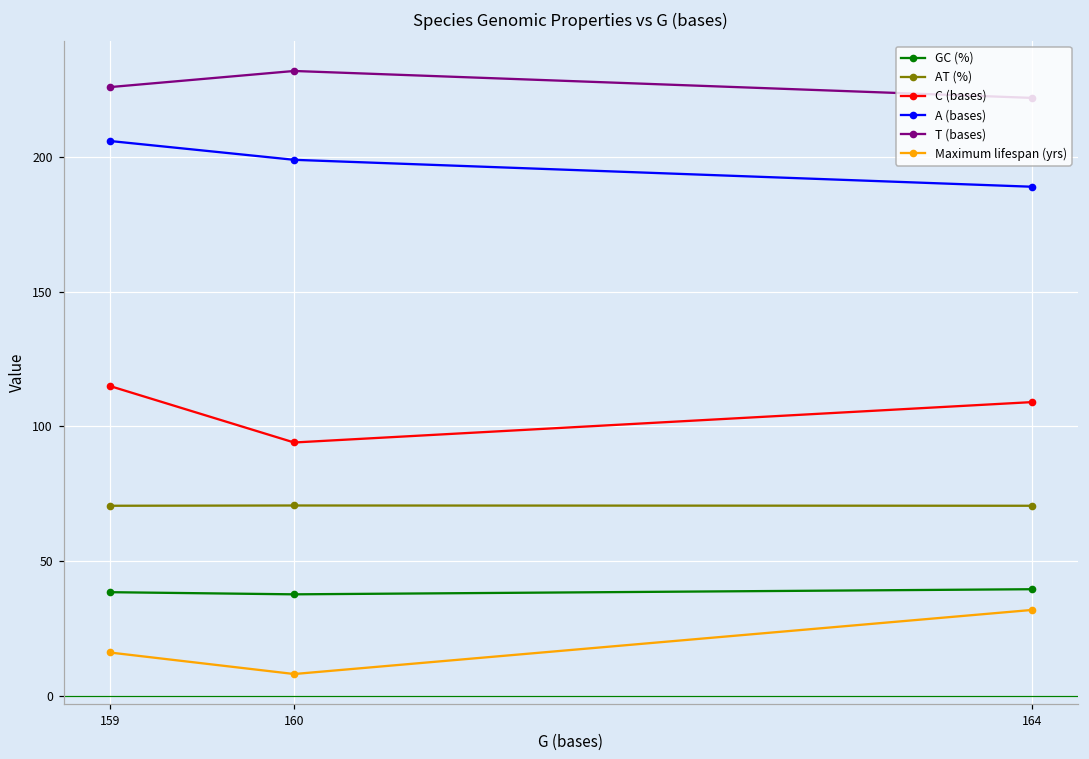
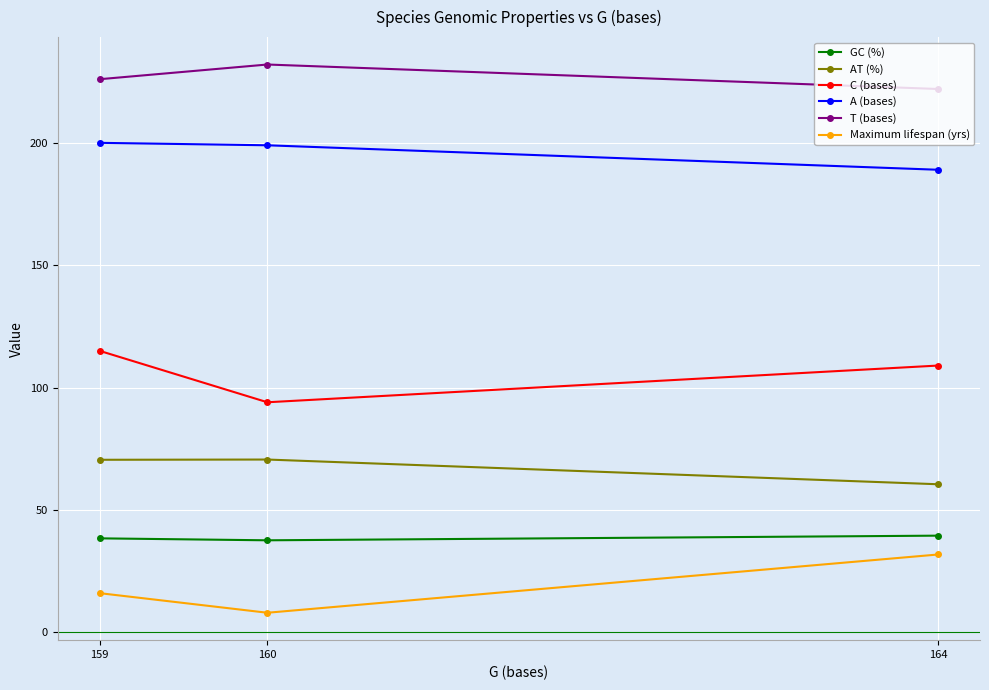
A (bases), 159: 206 -> 200
AT (%), 164: 71 -> 61
